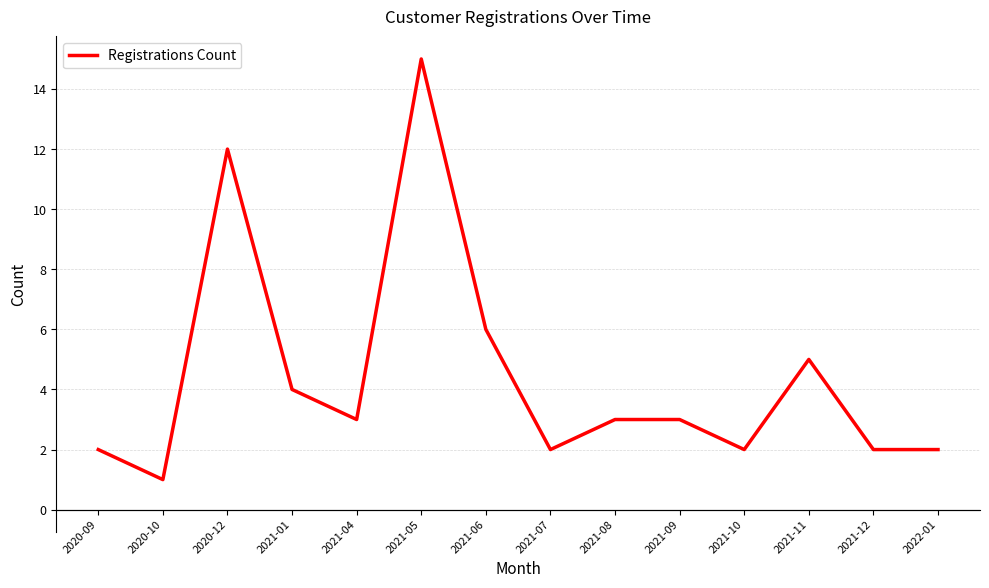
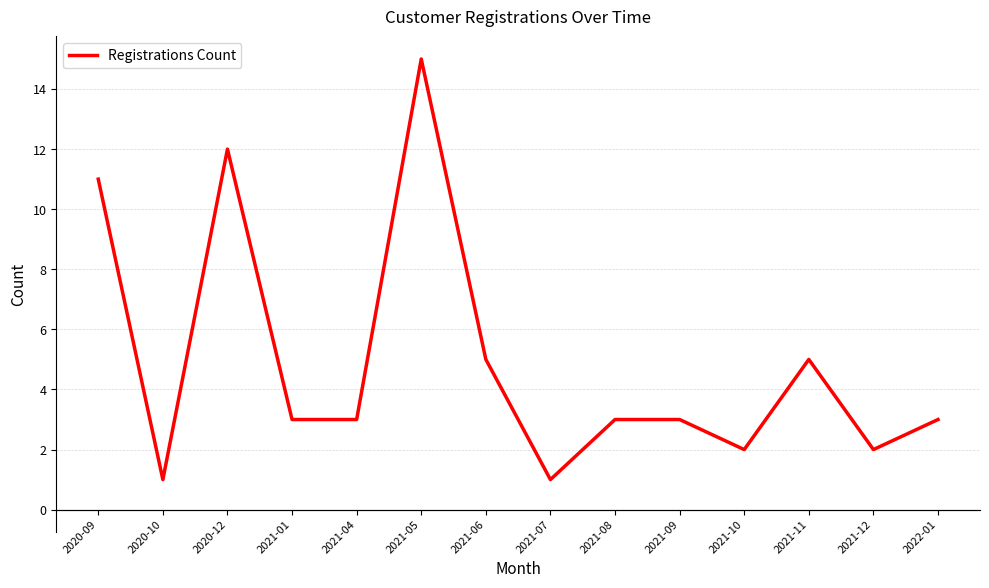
2020-09: 2 -> 11
2021-01: 4 -> 3
2021-06: 6 -> 5
2021-07: 2 -> 1
2022-01: 2 -> 3
